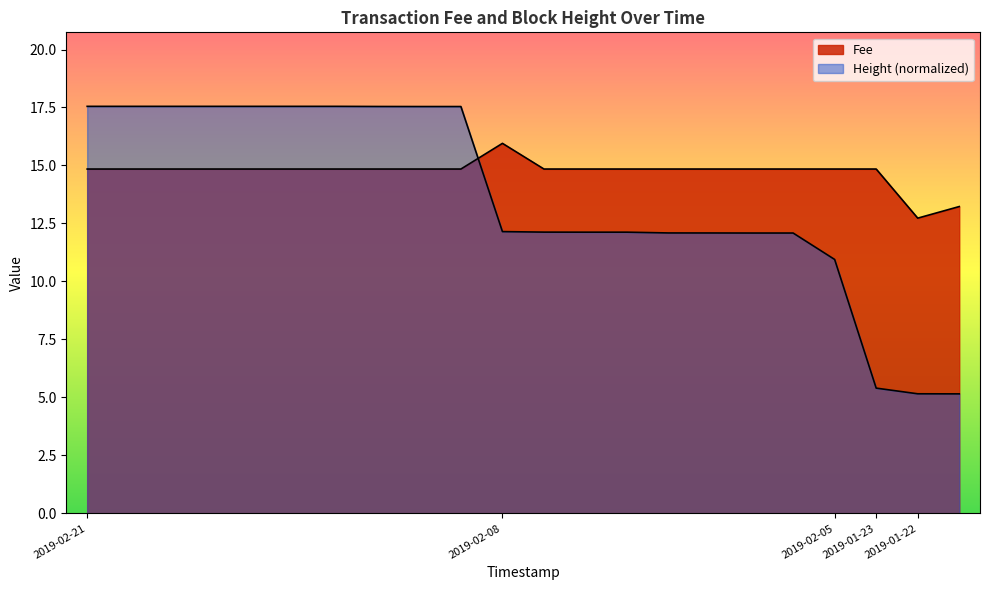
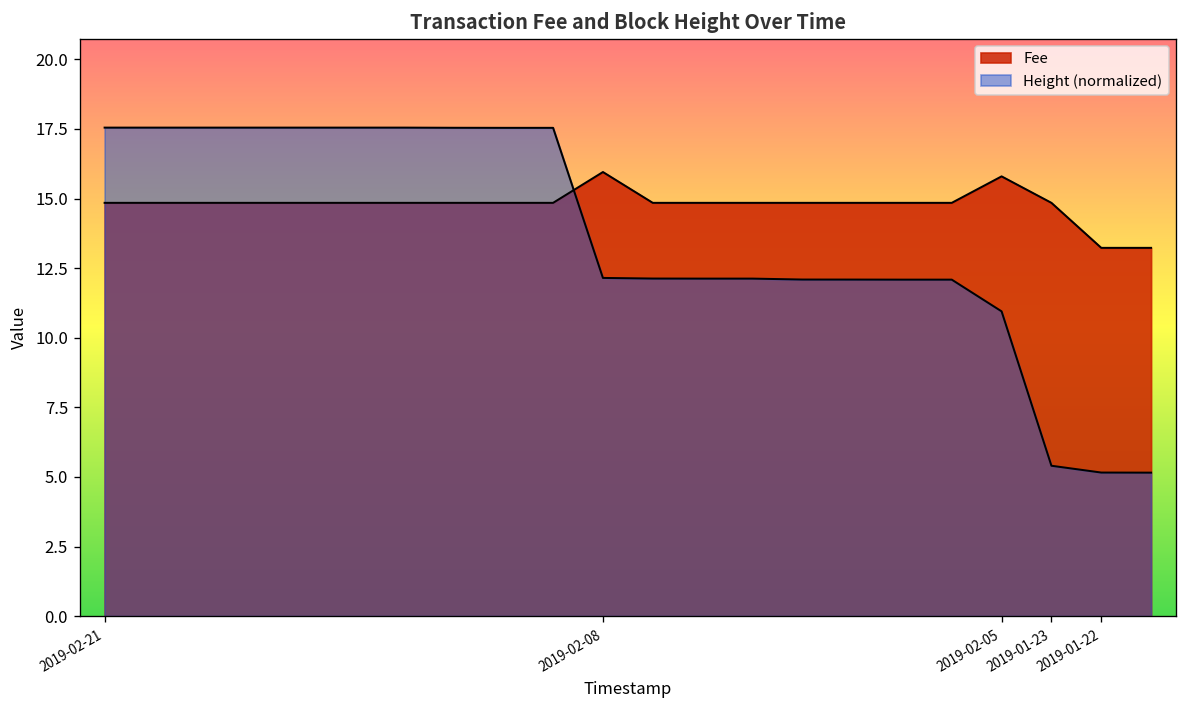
Fee, 2019-02-05: 14.8 -> 15.8
Fee, 2019-01-22: 12.7 -> 13.2
